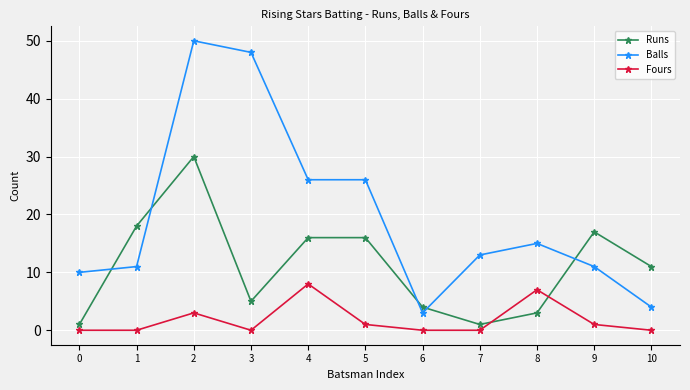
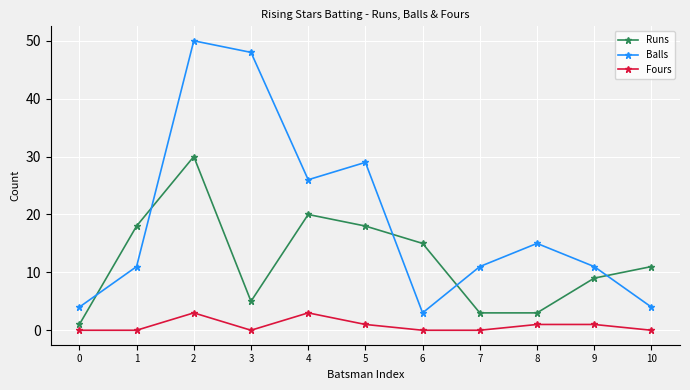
Balls, 0: 10 -> 4
Runs, 4: 16 -> 20
Fours, 4: 8 -> 3
Runs, 5: 16 -> 18
Balls, 5: 26 -> 29
Runs, 6: 4 -> 15
Runs, 7: 1 -> 3
Balls, 7: 13 -> 11
Fours, 8: 7 -> 1
Runs, 9: 17 -> 9
